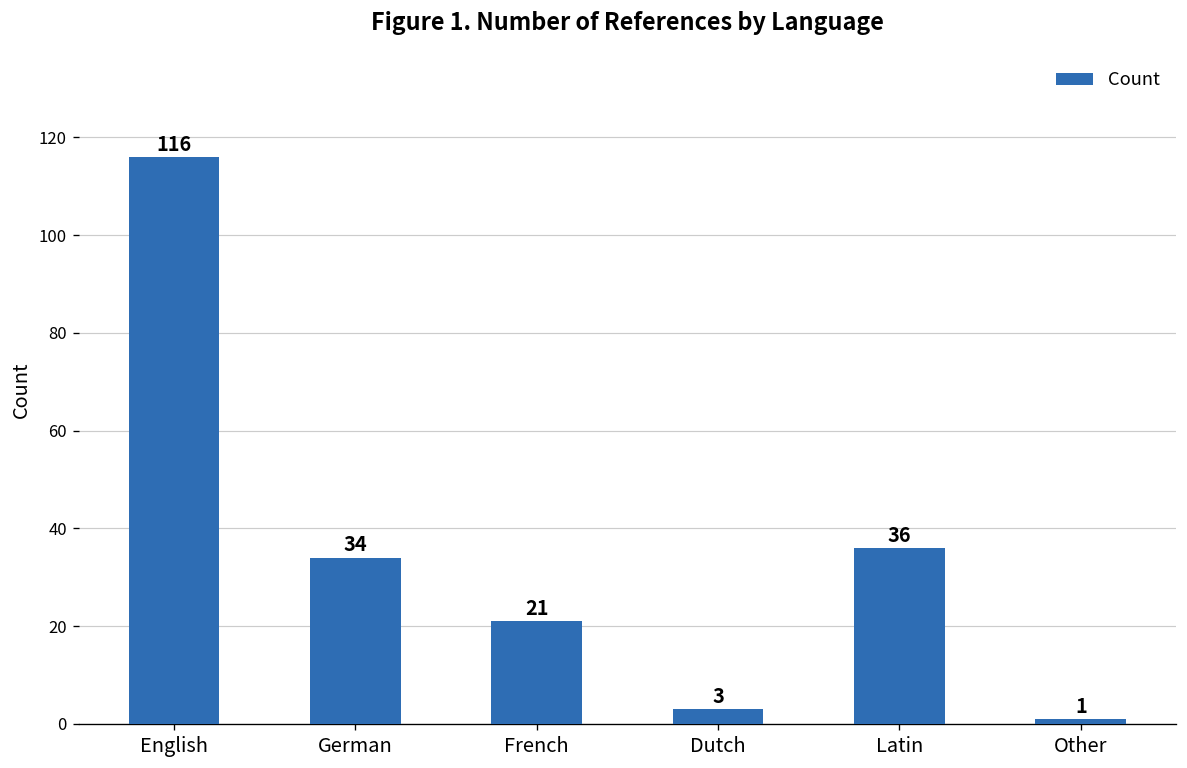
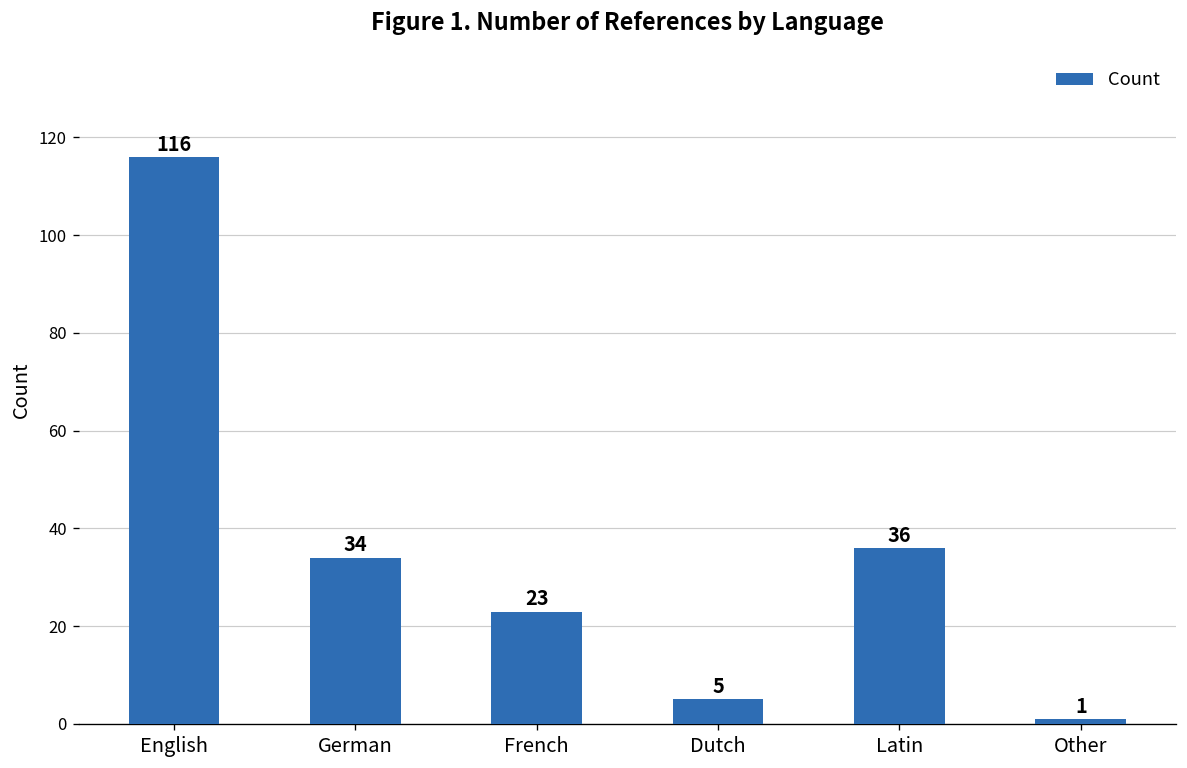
French: 21 -> 23
Dutch: 3 -> 5
